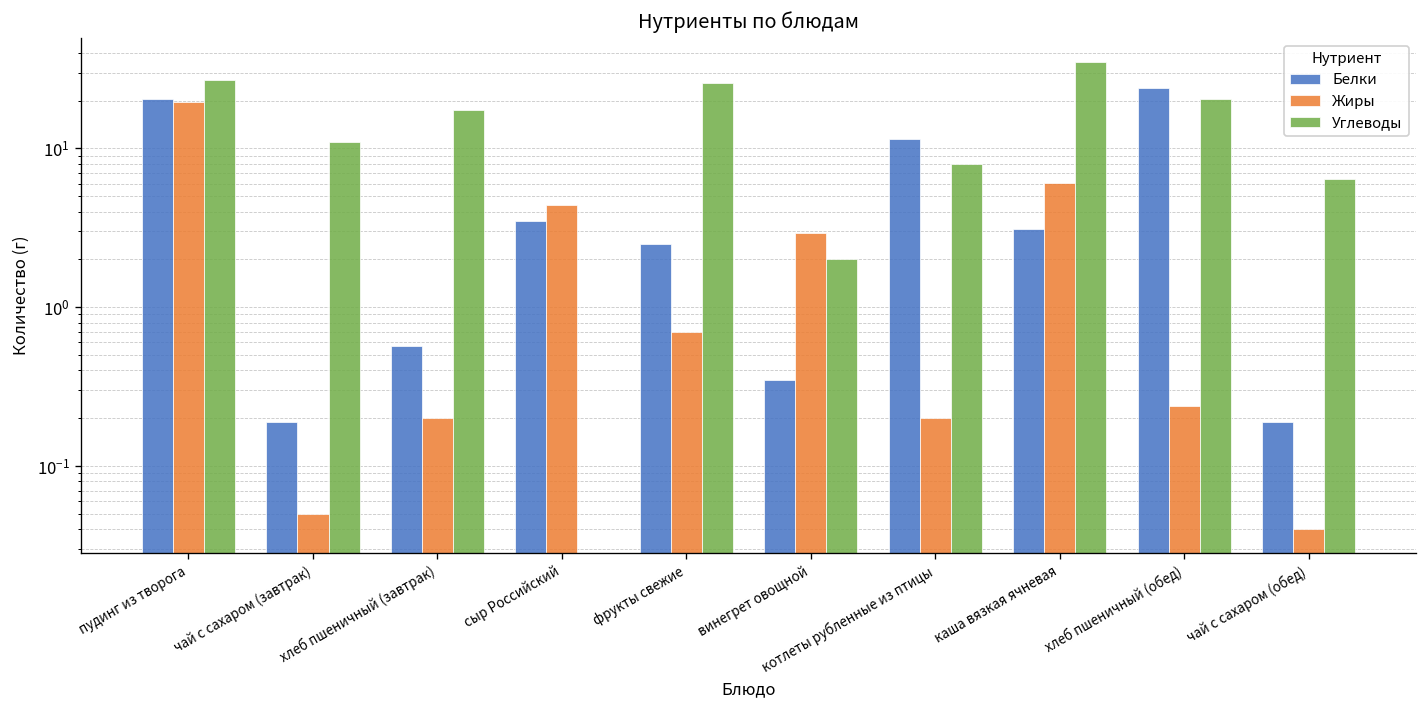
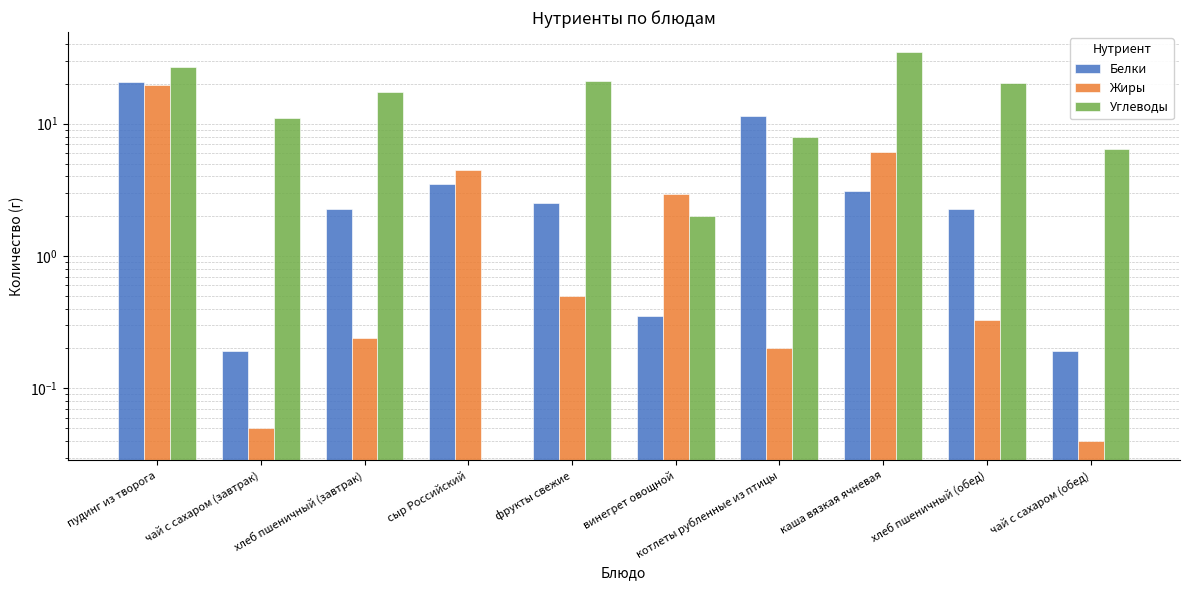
Белки, хлеб пшеничный (завтрак): 0.57 -> 2.3
Жиры, хлеб пшеничный (завтрак): 0.20 -> 0.24
Жиры, фрукты свежие: 0.7 -> 0.5
Углеводы, фрукты свежие: 26 -> 21
Белки, хлеб пшеничный (обед): 24 -> 2.3
Жиры, хлеб пшеничный (обед): 0.24 -> 0.33
